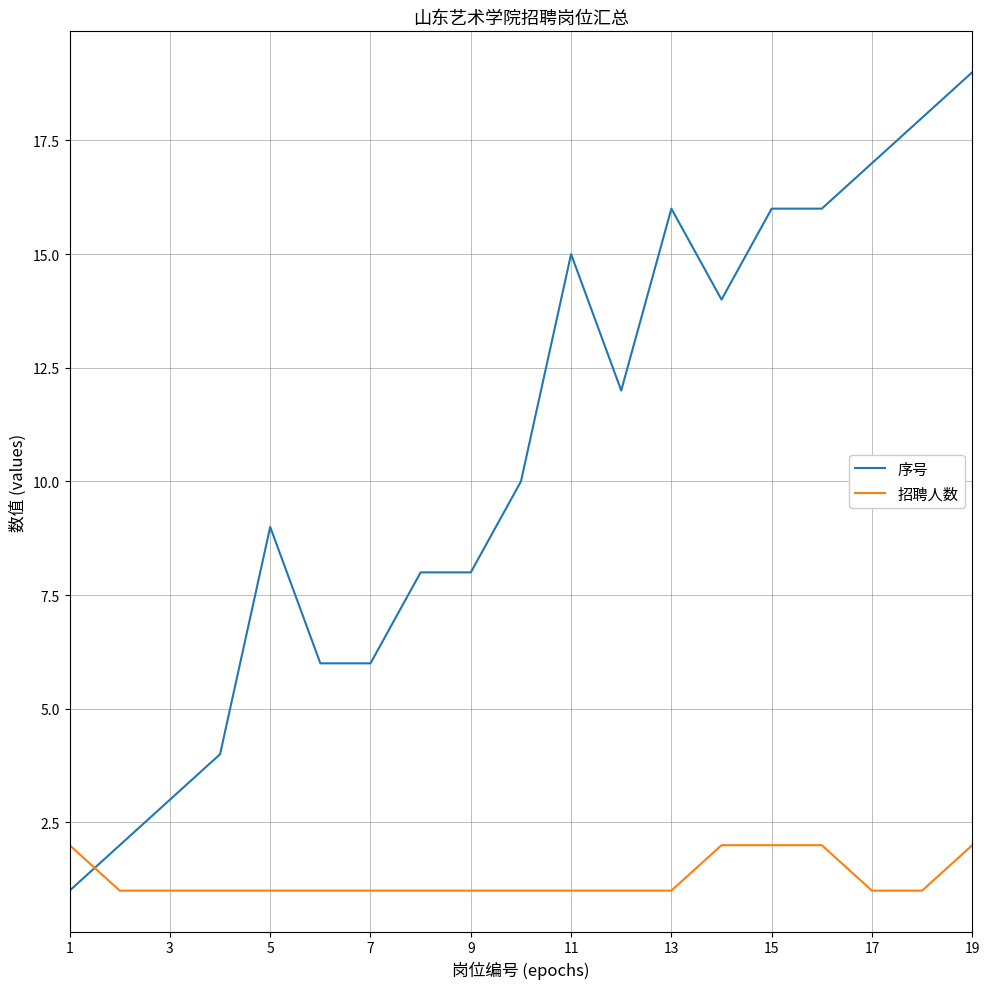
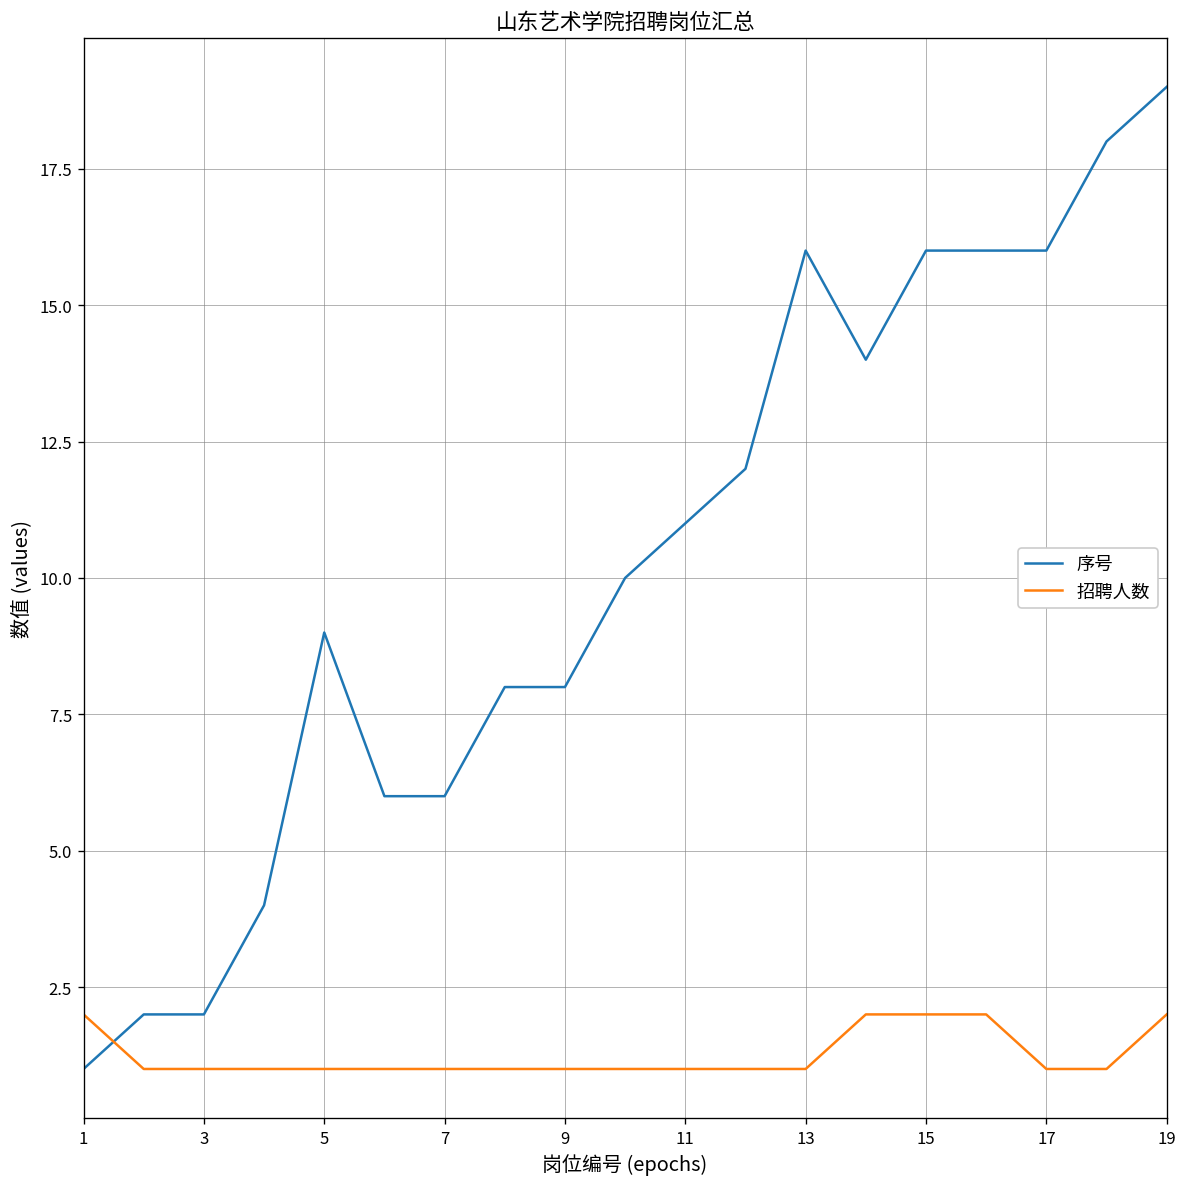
序号, 3: 3 -> 2
序号, 11: 15 -> 11
序号, 17: 17 -> 16
